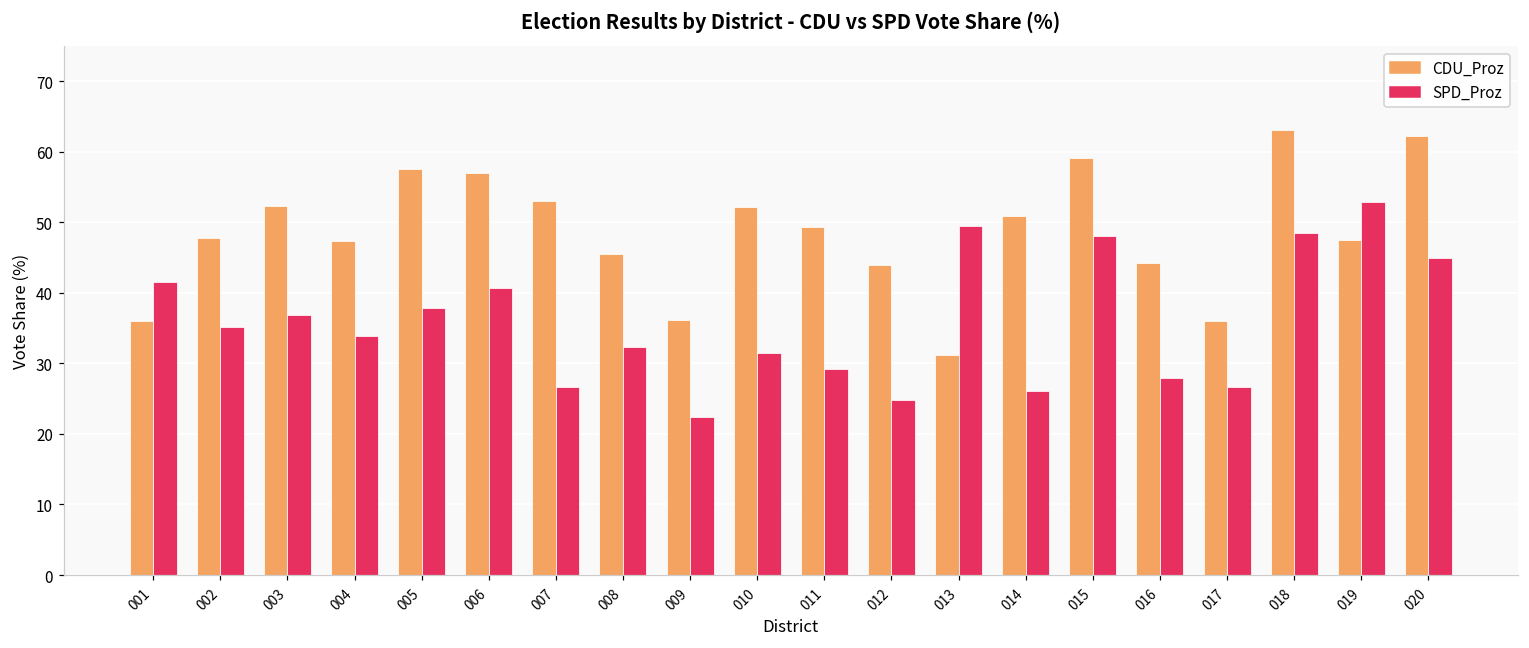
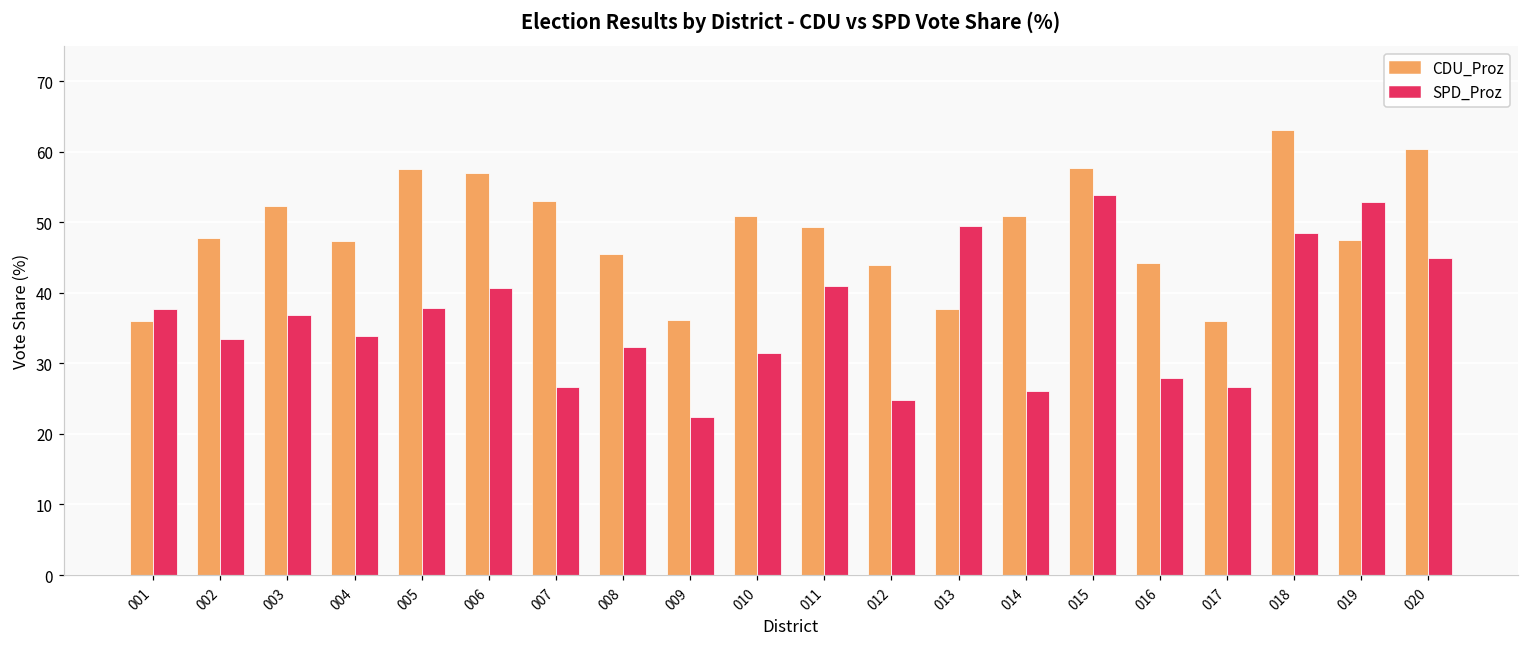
SPD_Proz, 001: 42 -> 38
SPD_Proz, 002: 35 -> 33
CDU_Proz, 010: 52 -> 51
SPD_Proz, 011: 29 -> 41
CDU_Proz, 013: 31 -> 38
CDU_Proz, 015: 59 -> 58
SPD_Proz, 015: 48 -> 54
CDU_Proz, 020: 62 -> 60
